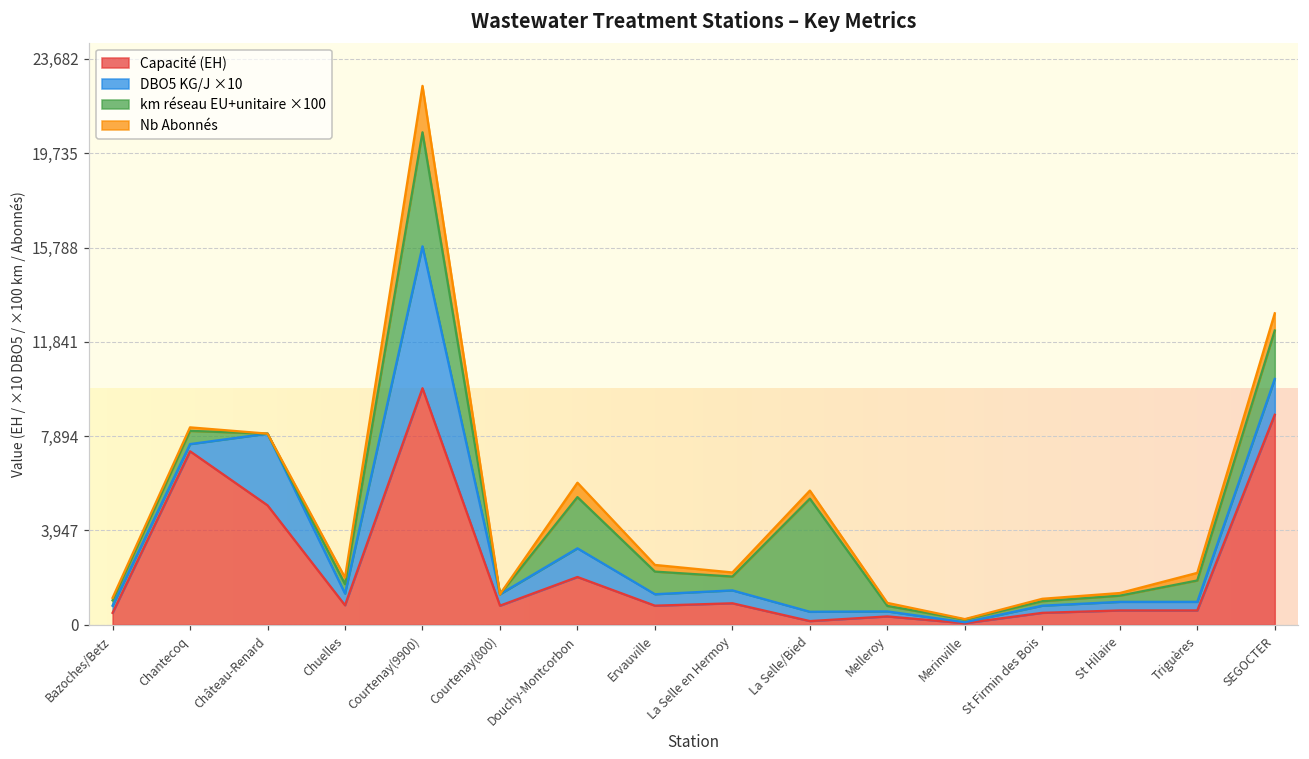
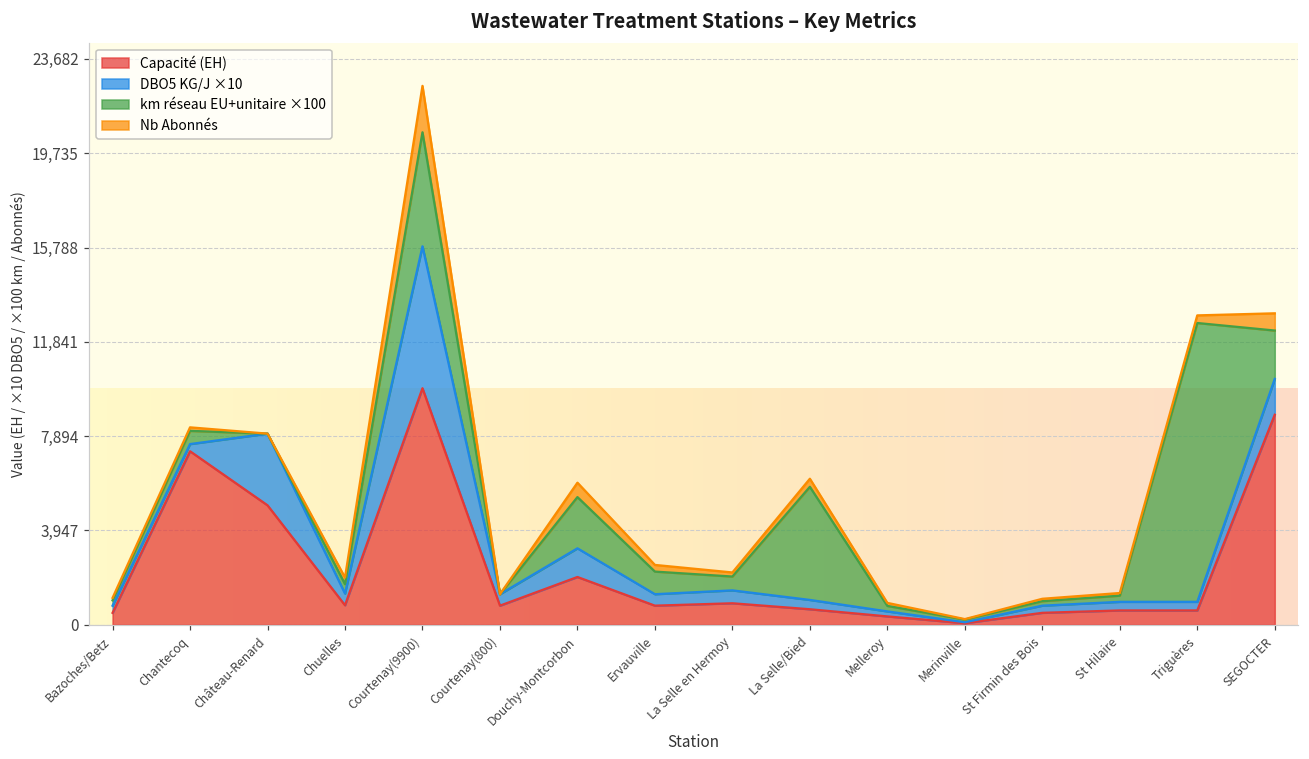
Capacité (EH), La Selle/Bied: 200 -> 700
km réseau EU+unitaire ×100, Triguères: 900 -> 11,700
